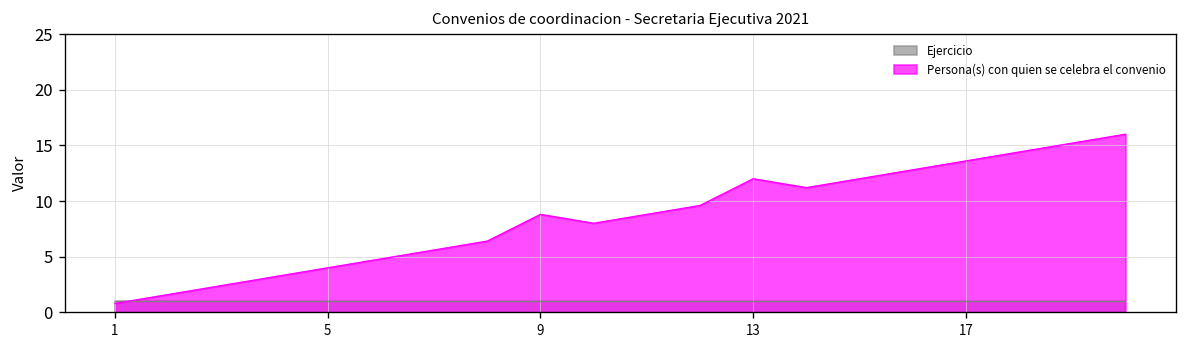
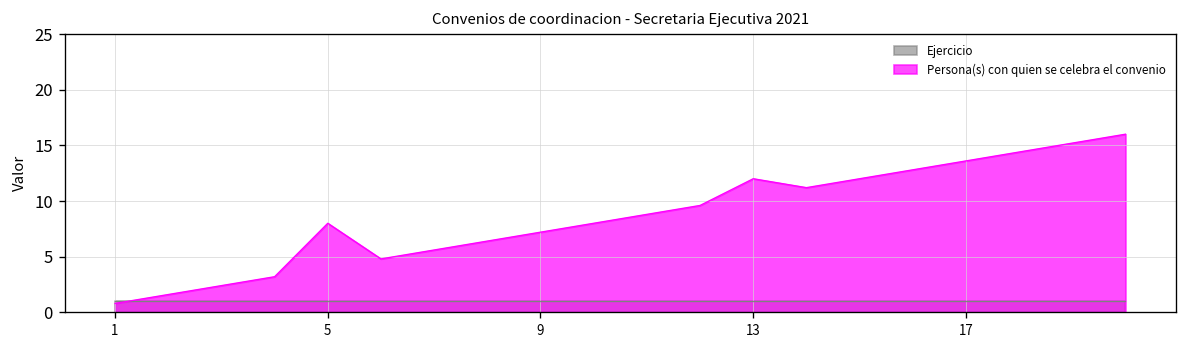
Persona(s) con quien se celebra el convenio, 5: 4 -> 8
Persona(s) con quien se celebra el convenio, 9: 9 -> 7
